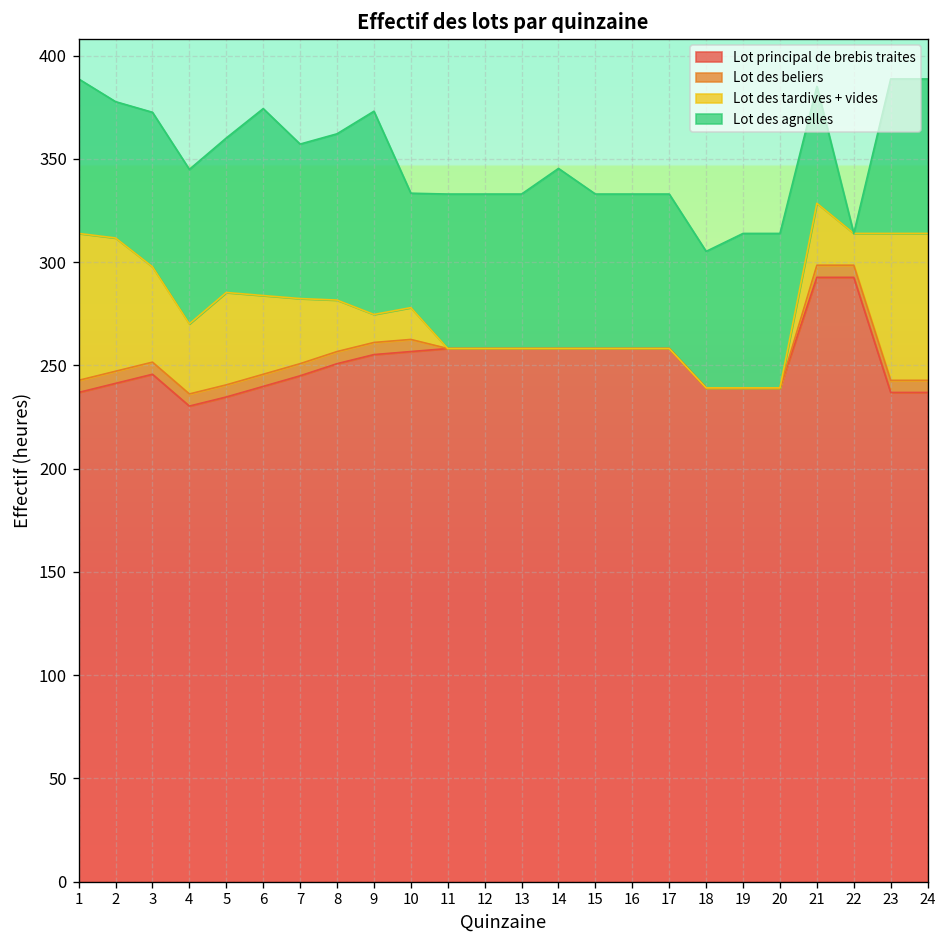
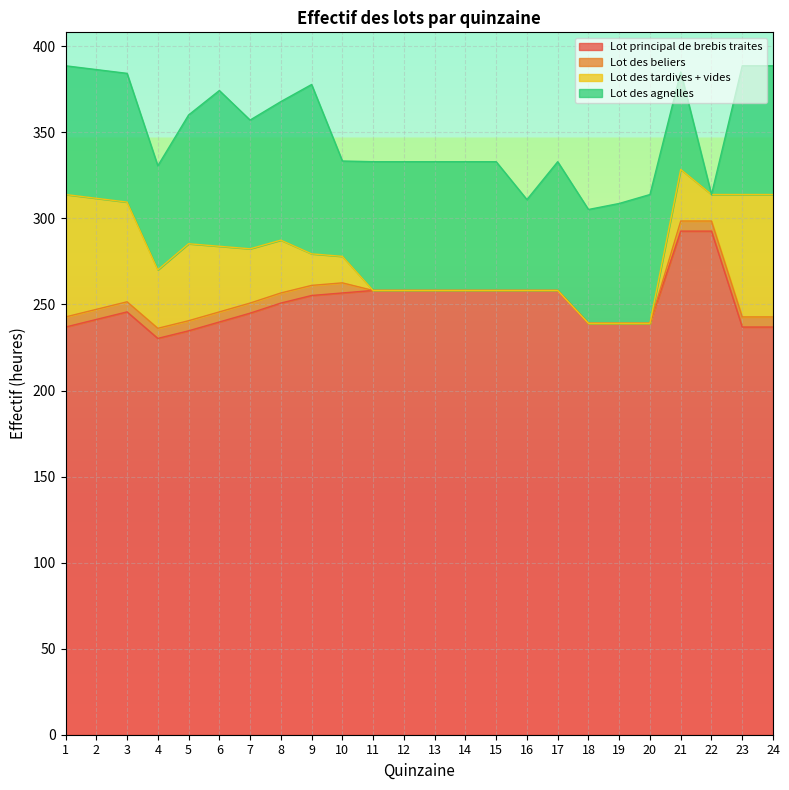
Lot des agnelles, 2: 66 -> 75
Lot des tardives + vides, 3: 46 -> 58
Lot des agnelles, 4: 75 -> 61
Lot des tardives + vides, 8: 25 -> 31
Lot des tardives + vides, 9: 14 -> 18
Lot des agnelles, 14: 87 -> 75
Lot des agnelles, 16: 75 -> 53
Lot des agnelles, 19: 75 -> 70
